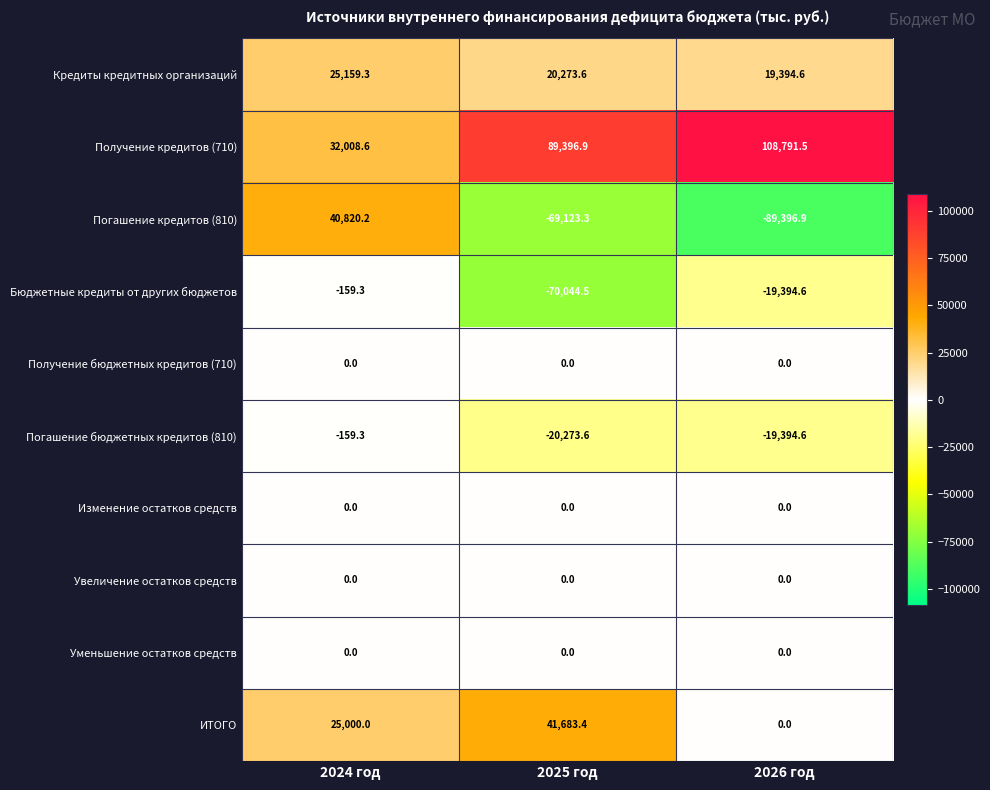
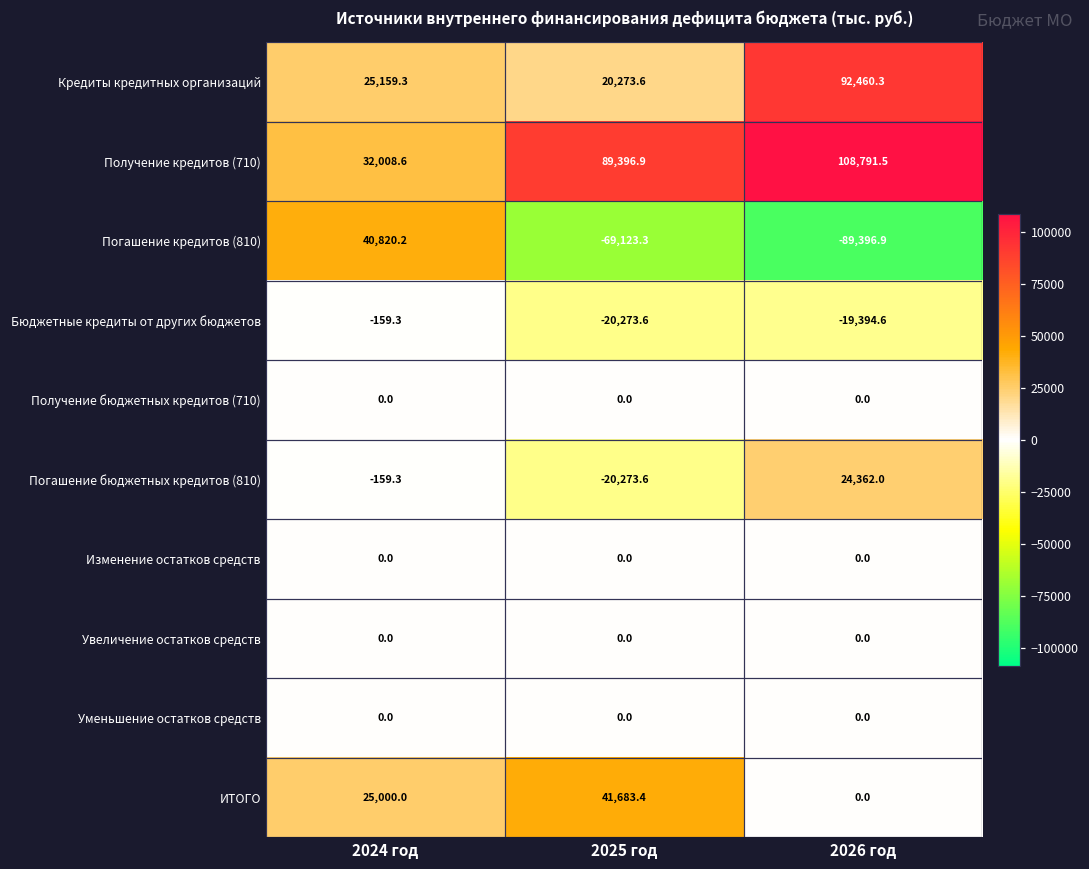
Кредиты кредитных организаций, 2026 год: 19,394.6 -> 92,460.3
Бюджетные кредиты от других бюджетов, 2025 год: -70,044.5 -> -20,273.6
Погашение бюджетных кредитов (810), 2026 год: -19,394.6 -> 24,362.0
